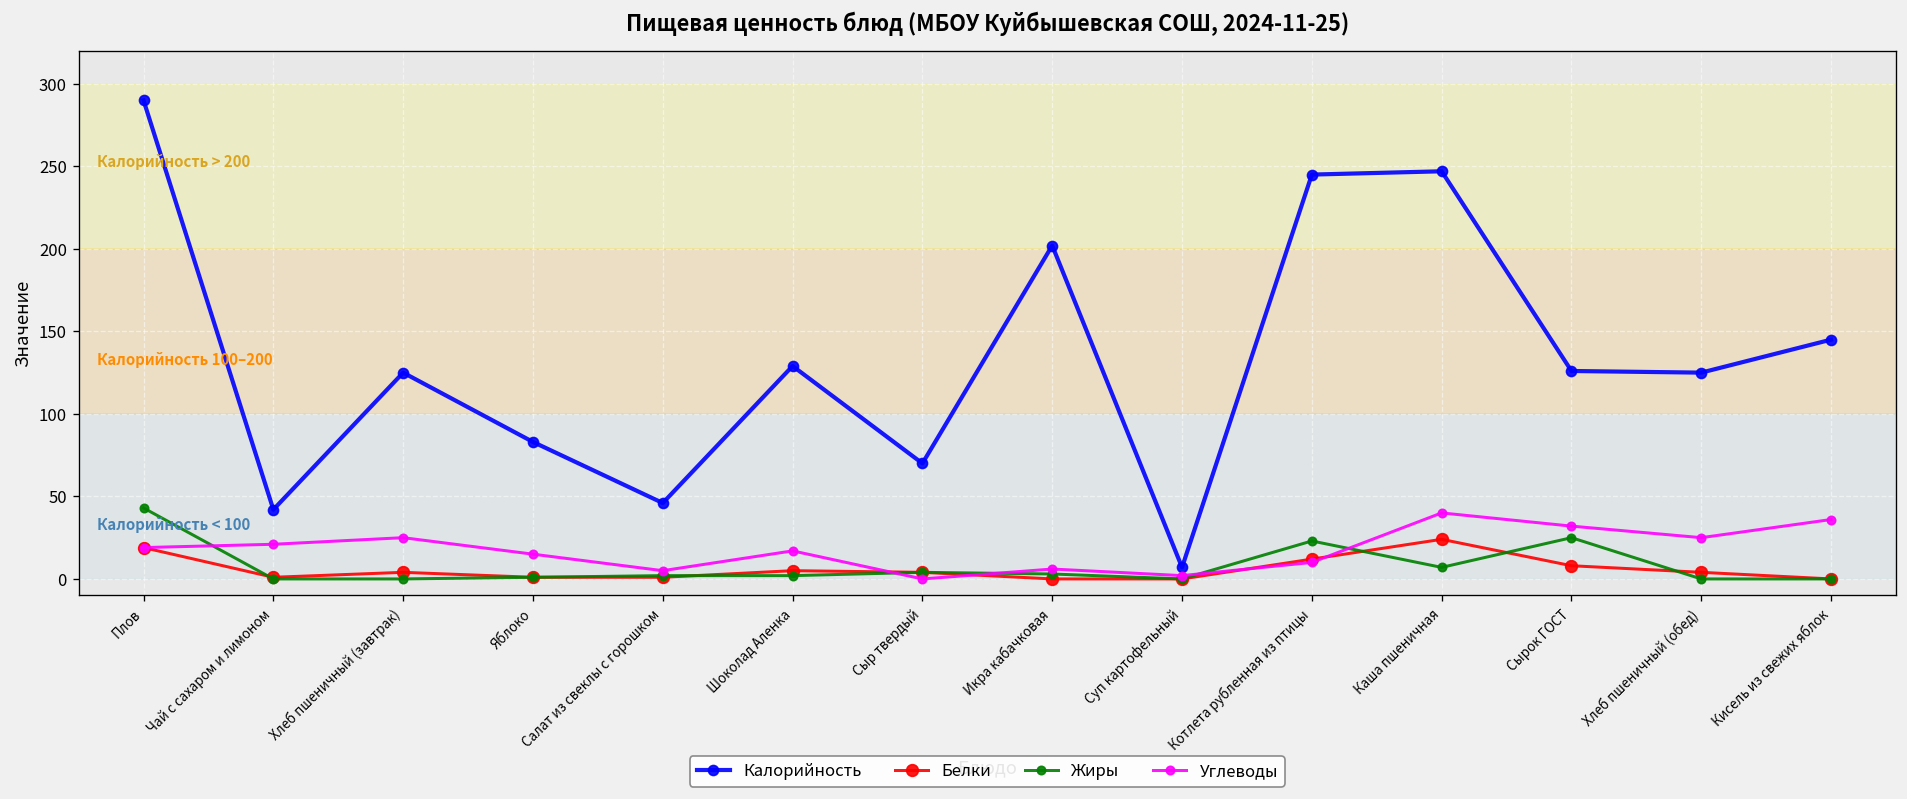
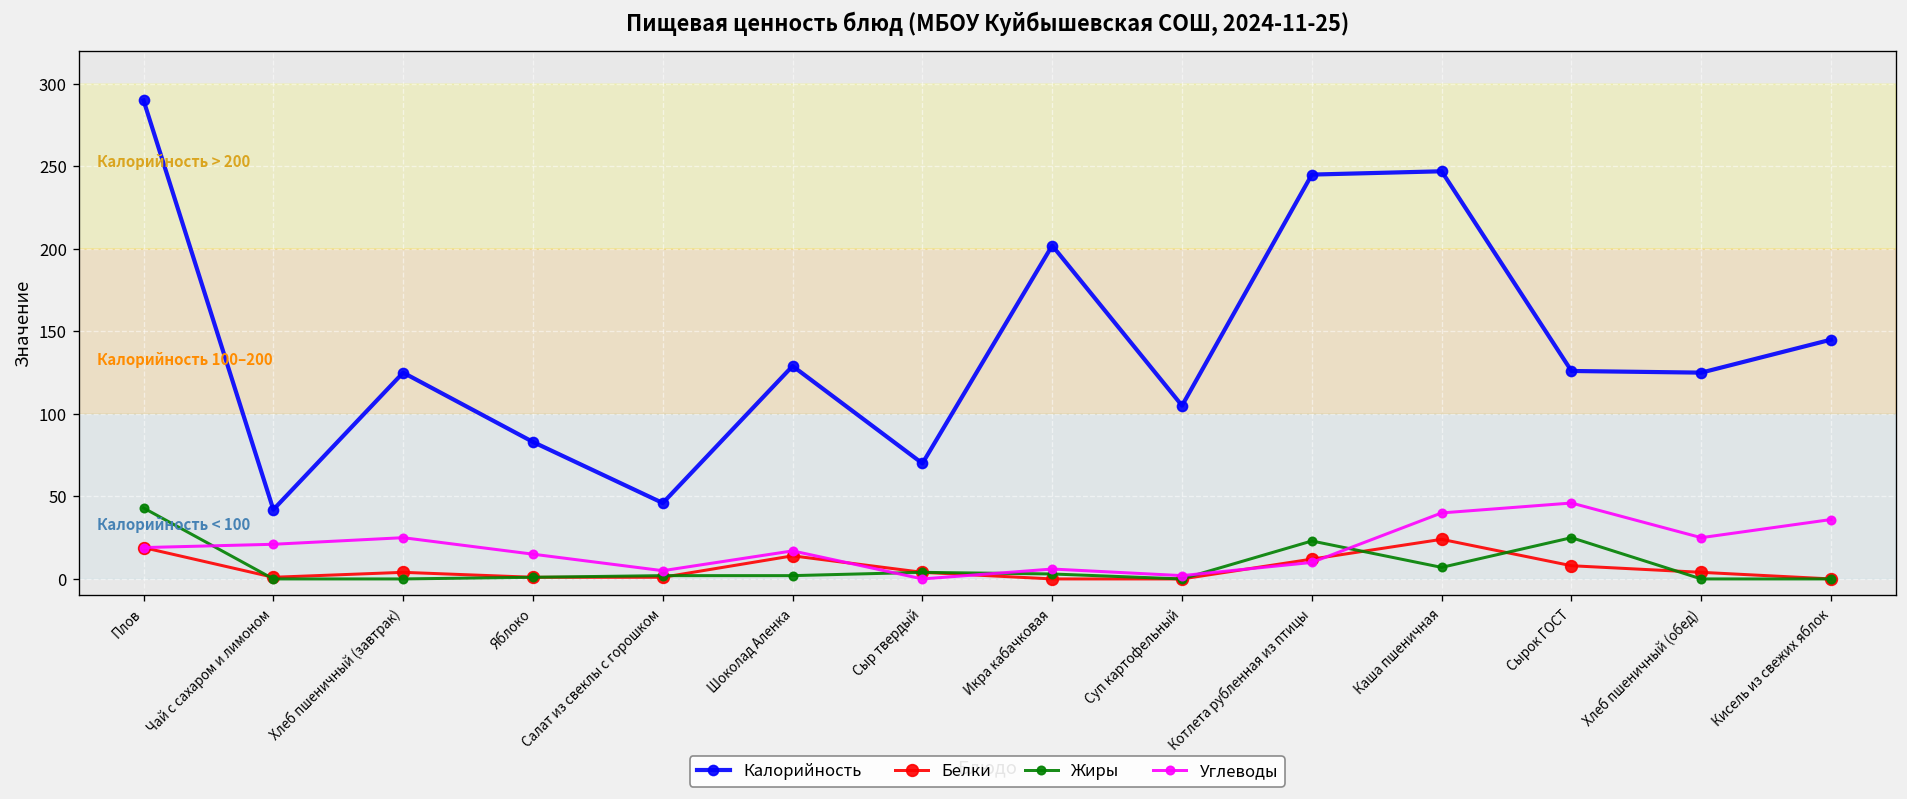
Белки, Шоколад Аленка: 5 -> 14
Калорийность, Суп картофельный: 7 -> 105
Углеводы, Сырок ГОСТ: 32 -> 46
